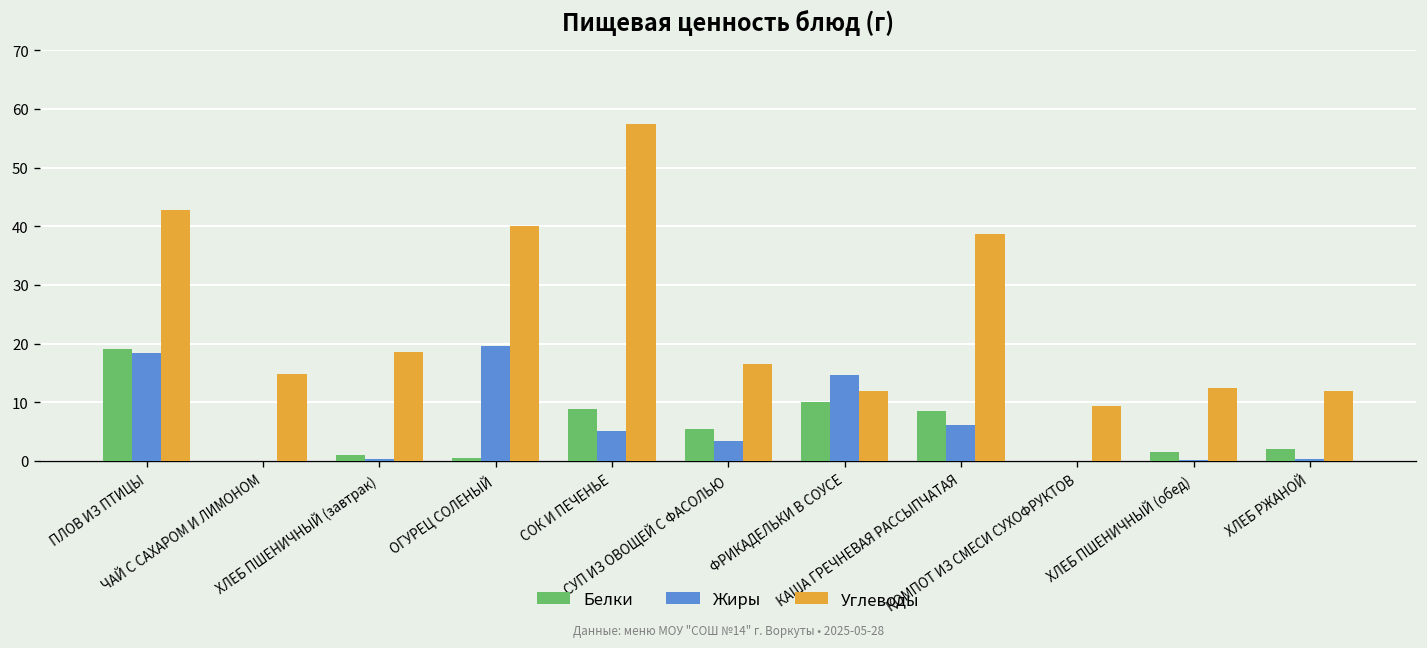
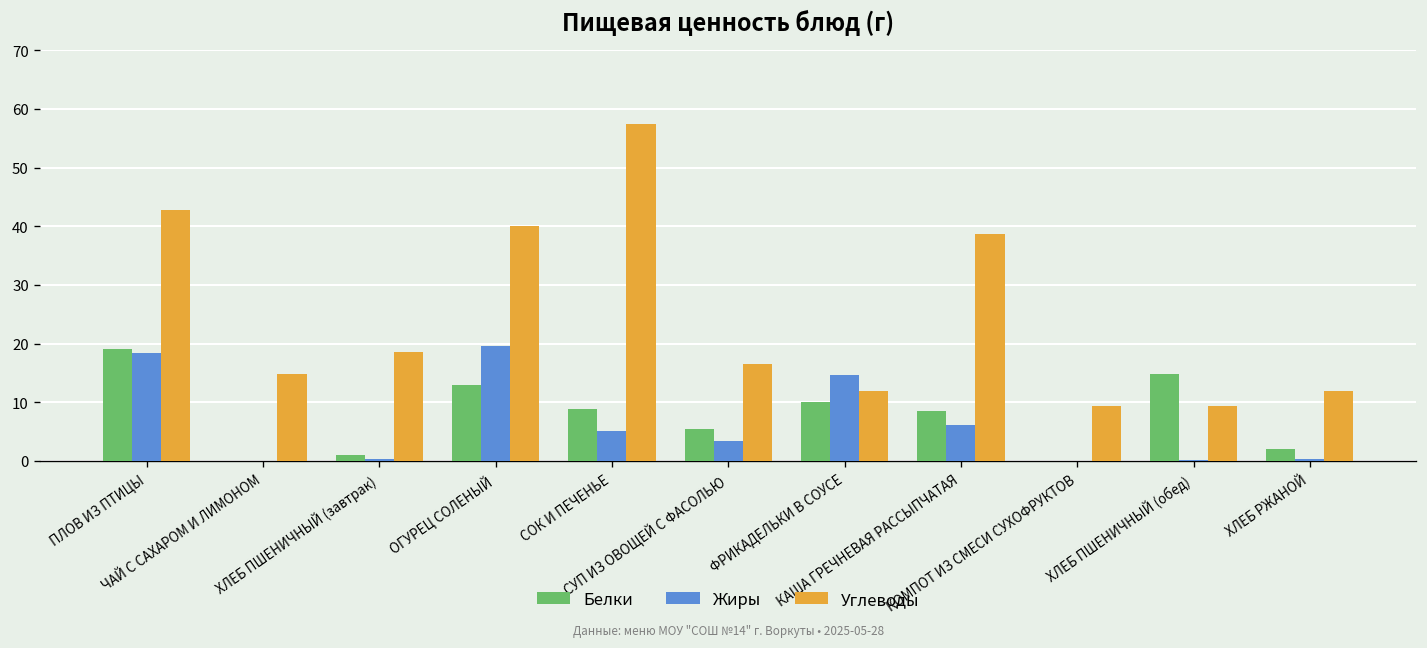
Белки, ОГУРЕЦ СОЛЕНЫЙ: 1 -> 13
Белки, ХЛЕБ ПШЕНИЧНЫЙ (обед): 2 -> 15
Углеводы, ХЛЕБ ПШЕНИЧНЫЙ (обед): 12 -> 9
